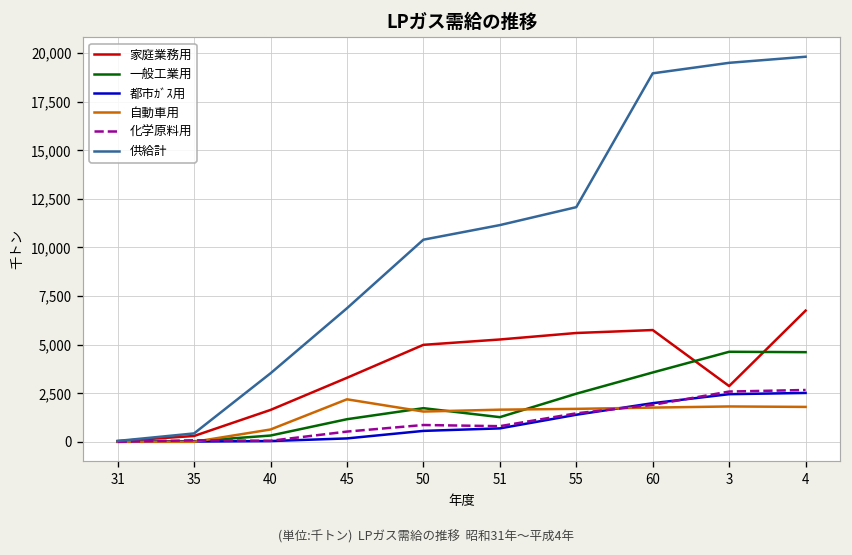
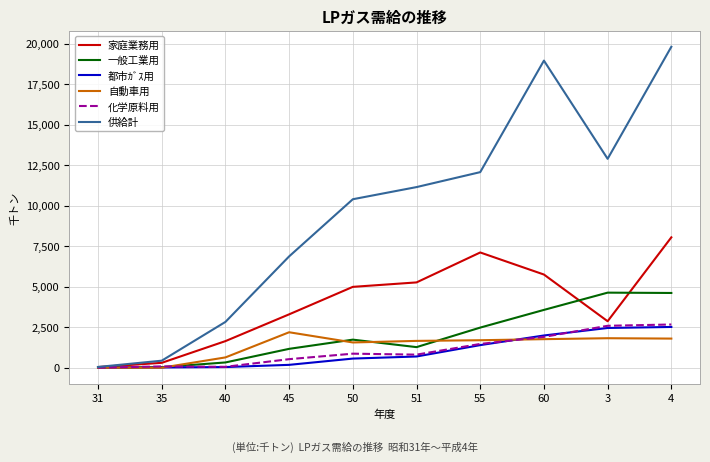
供給計, 40: 3,500 -> 2,800
家庭業務用, 55: 5,600 -> 7,100
供給計, 3: 19,500 -> 12,900
家庭業務用, 4: 6,800 -> 8,000
